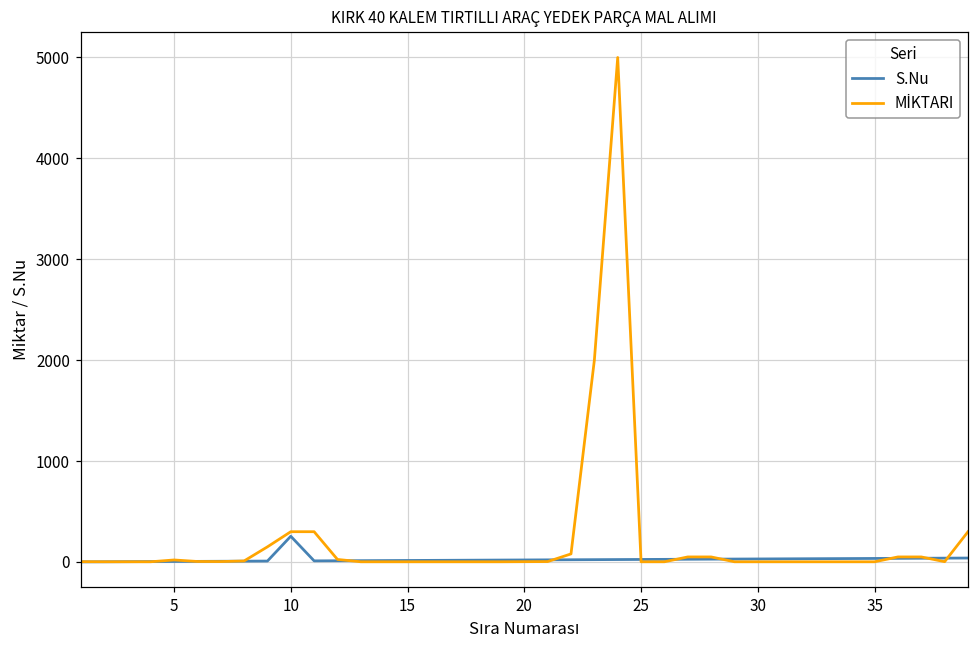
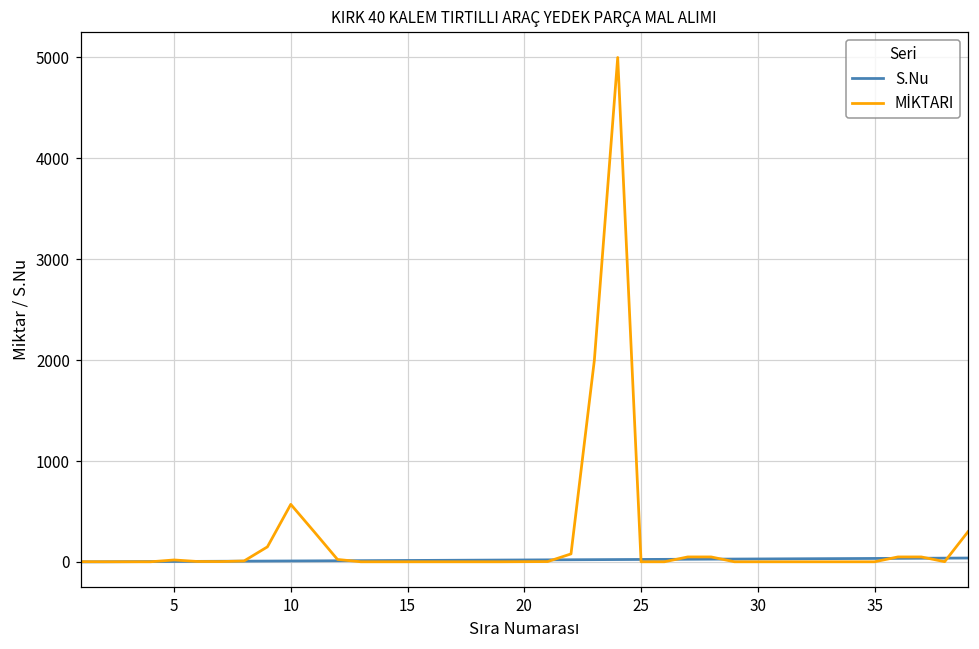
S.Nu, 10: 300 -> 0
MİKTARI, 10: 300 -> 600
